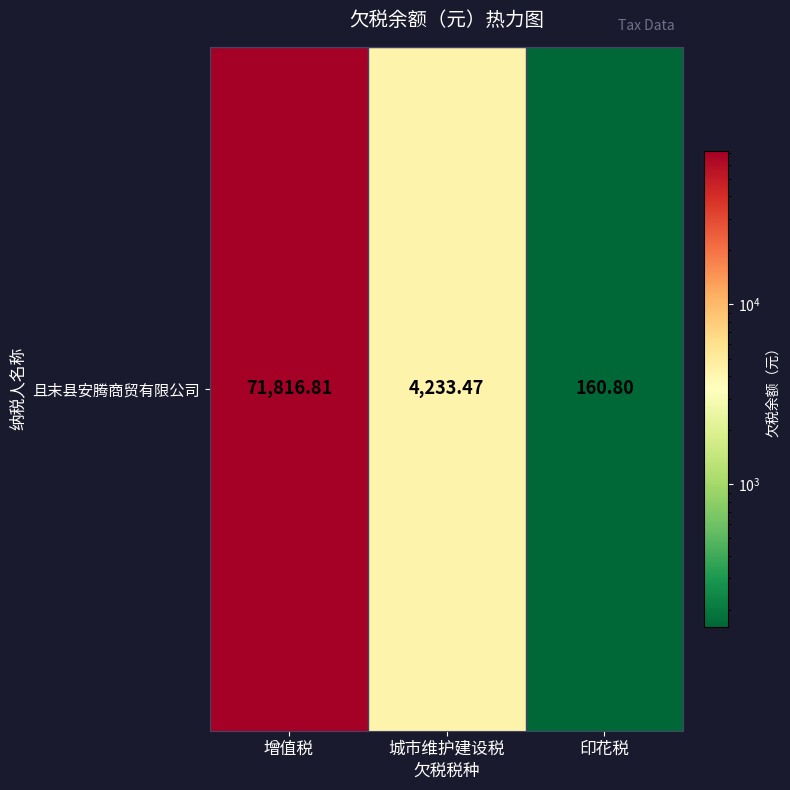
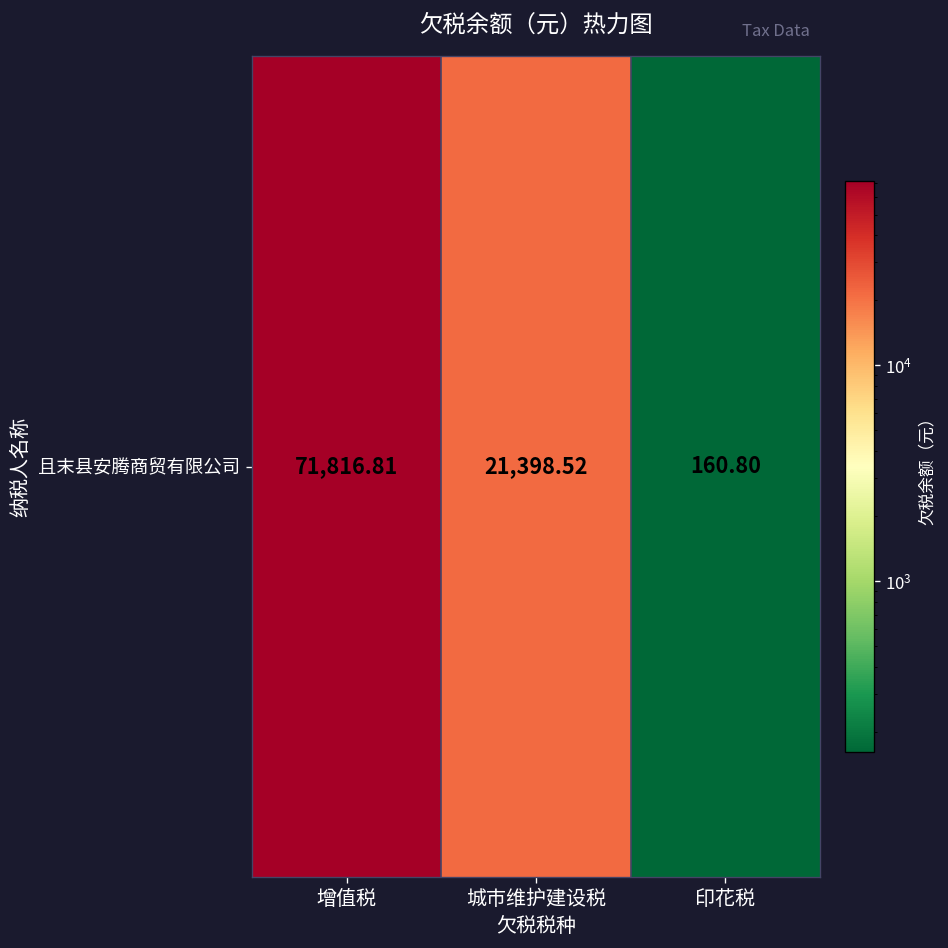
且末县安腾商贸有限公司, 城市维护建设税: 4,233.47 -> 21,398.52
